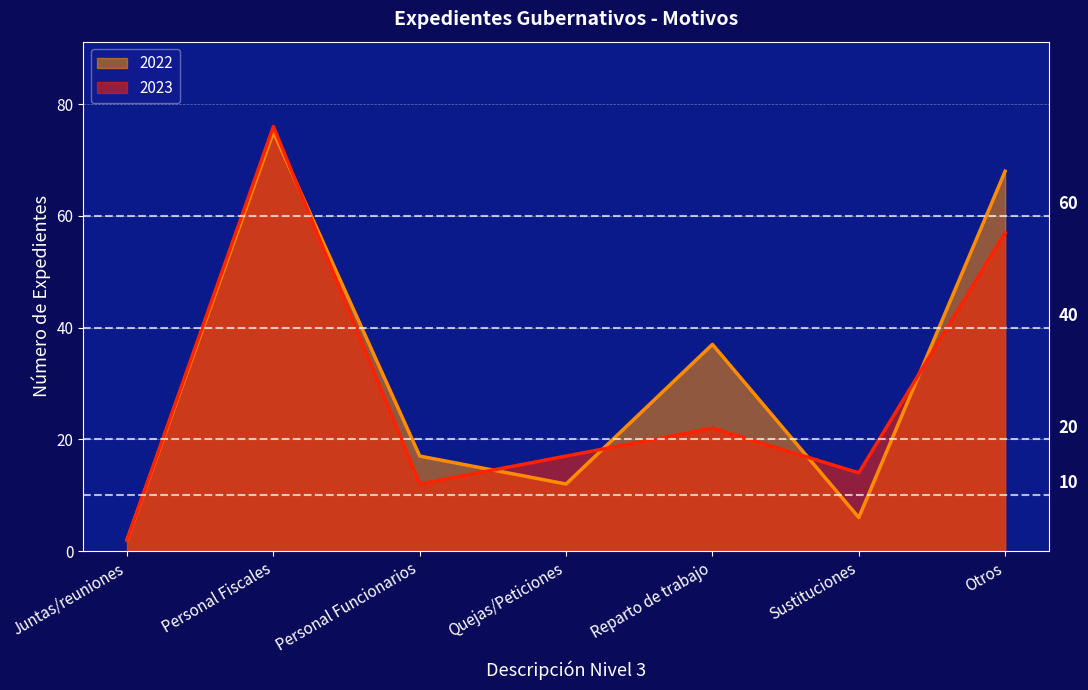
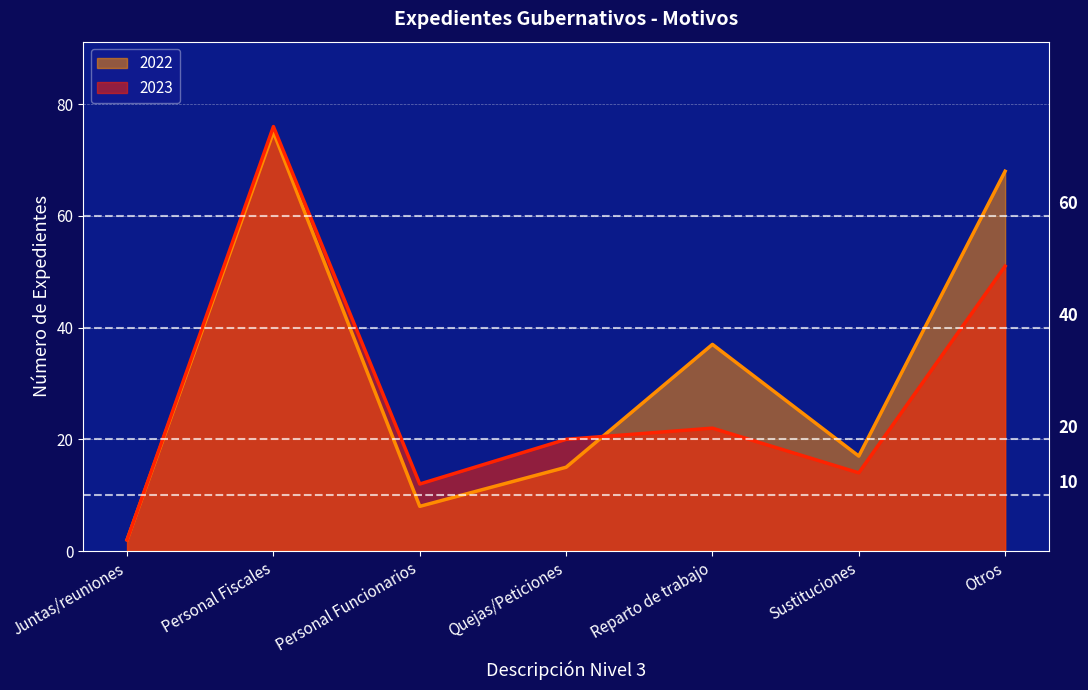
2022, Personal Funcionarios: 17 -> 8
2022, Quejas/Peticiones: 12 -> 15
2023, Quejas/Peticiones: 17 -> 20
2022, Sustituciones: 6 -> 17
2023, Otros: 57 -> 51
